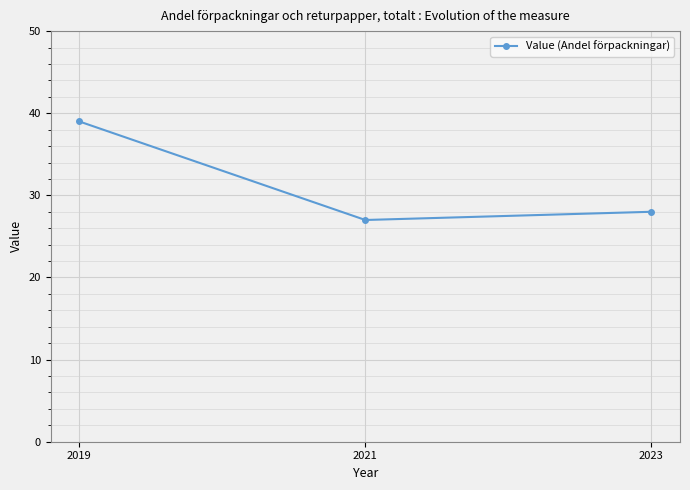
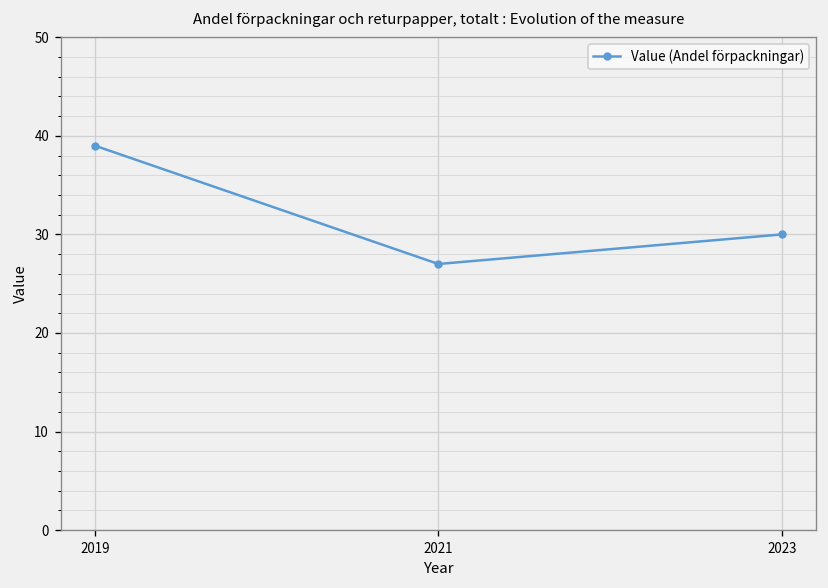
2023: 28 -> 30
